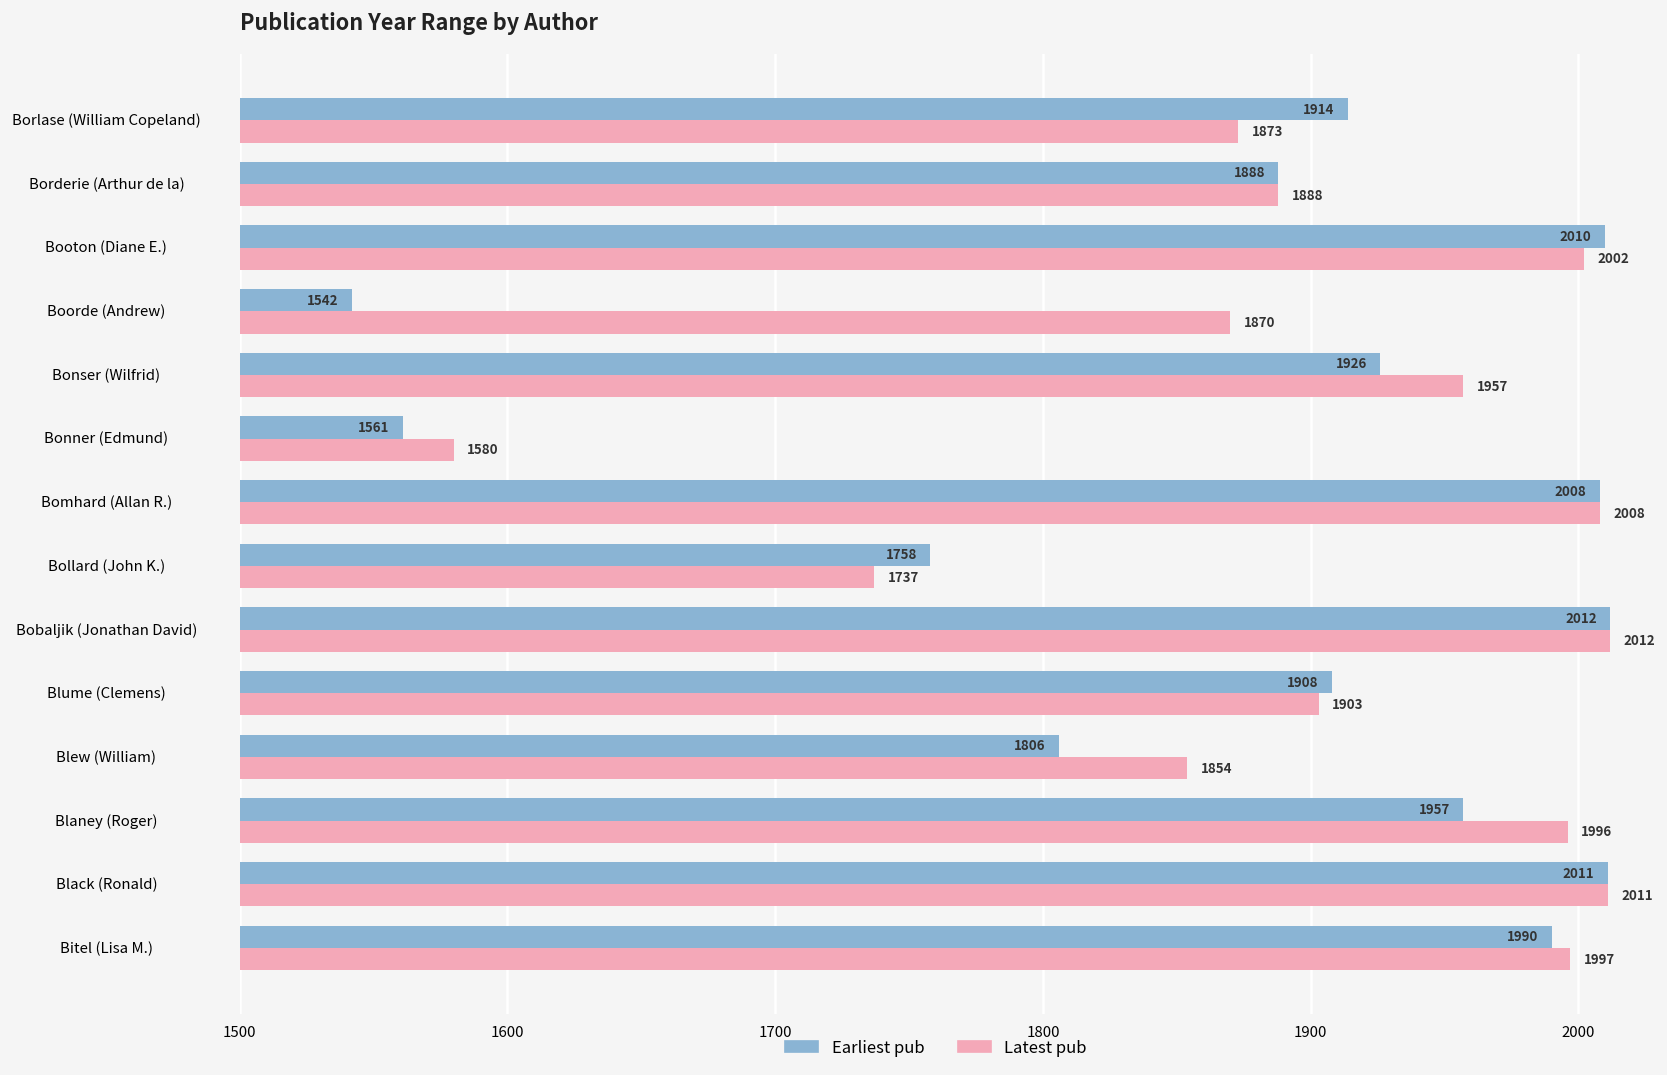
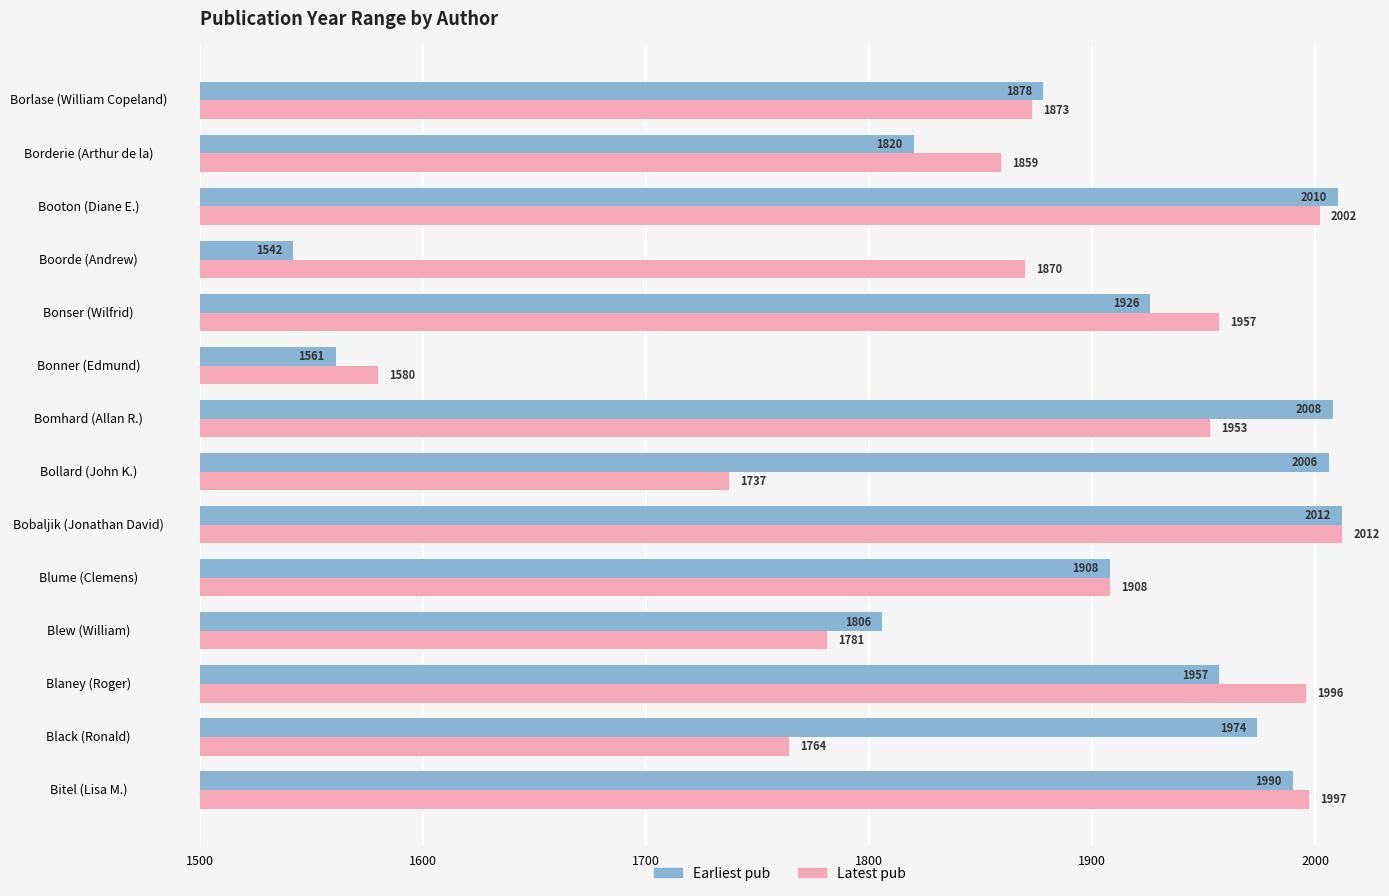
Earliest pub, Borlase (William Copeland): 1914 -> 1878
Earliest pub, Borderie (Arthur de la): 1888 -> 1820
Latest pub, Borderie (Arthur de la): 1888 -> 1859
Latest pub, Bomhard (Allan R.): 2008 -> 1953
Earliest pub, Bollard (John K.): 1758 -> 2006
Latest pub, Blume (Clemens): 1903 -> 1908
Latest pub, Blew (William): 1854 -> 1781
Earliest pub, Black (Ronald): 2011 -> 1974
Latest pub, Black (Ronald): 2011 -> 1764
